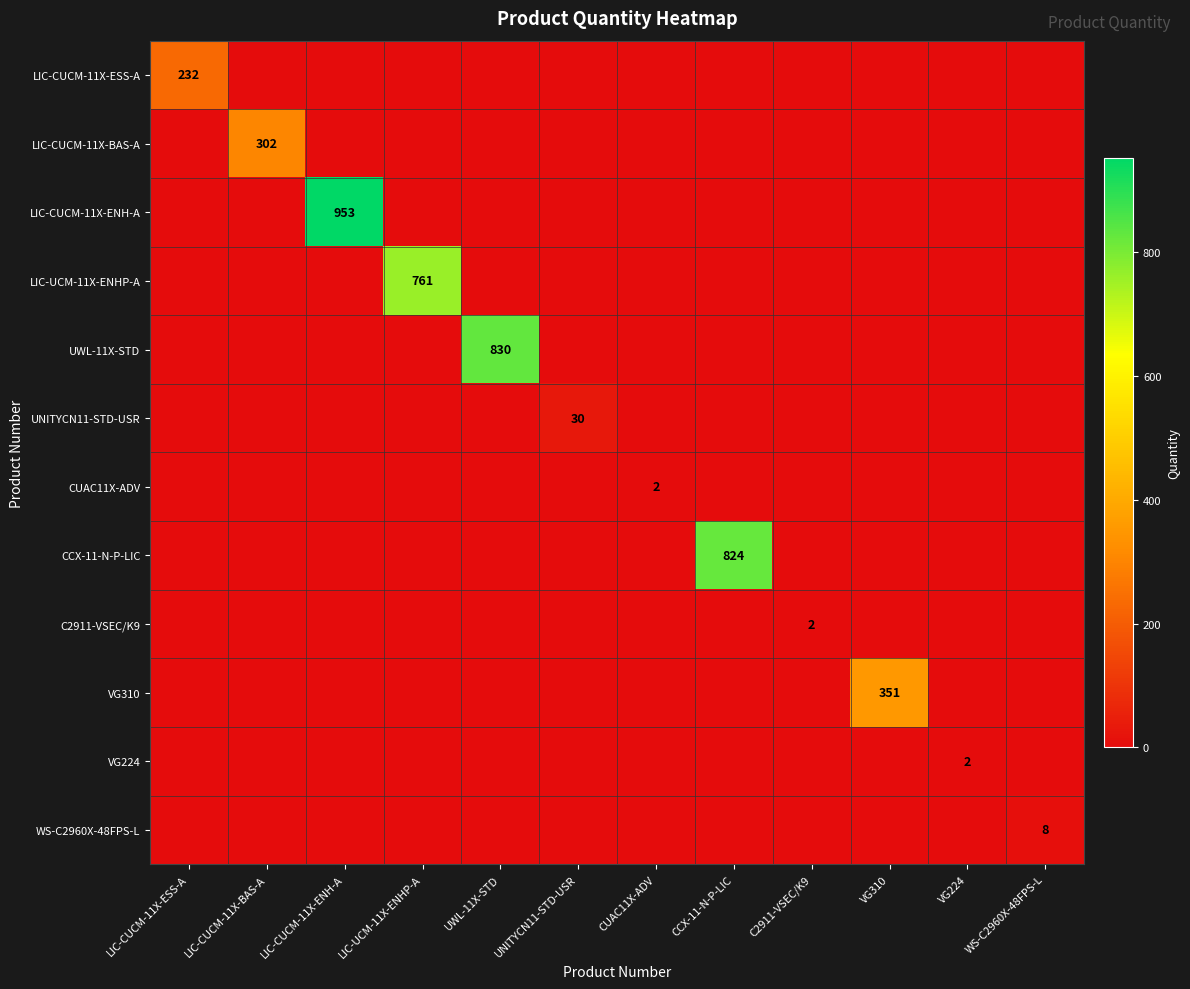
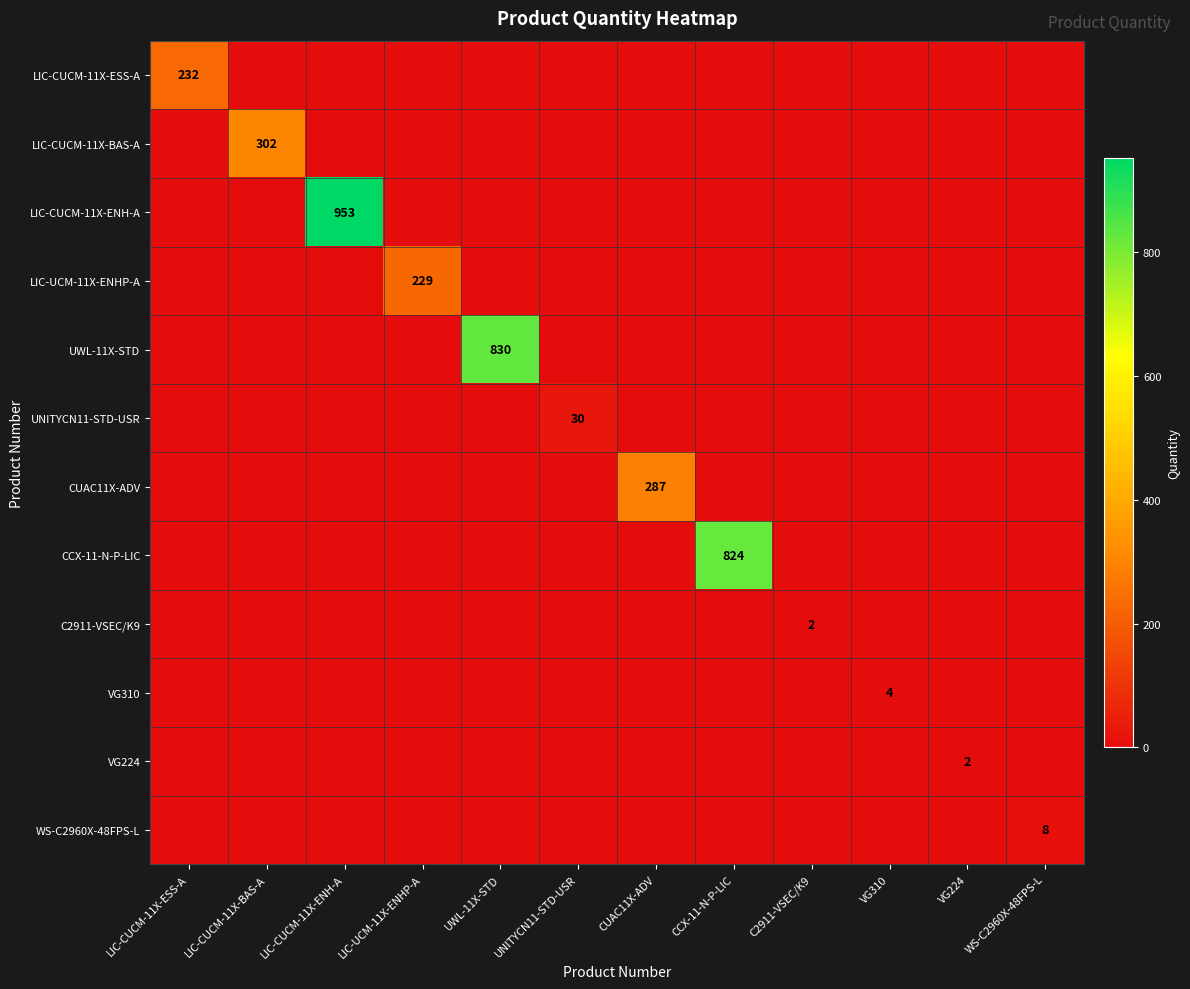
LIC-UCM-11X-ENHP-A, LIC-UCM-11X-ENHP-A: 761 -> 229
CUAC11X-ADV, CUAC11X-ADV: 2 -> 287
VG310, VG310: 351 -> 4
